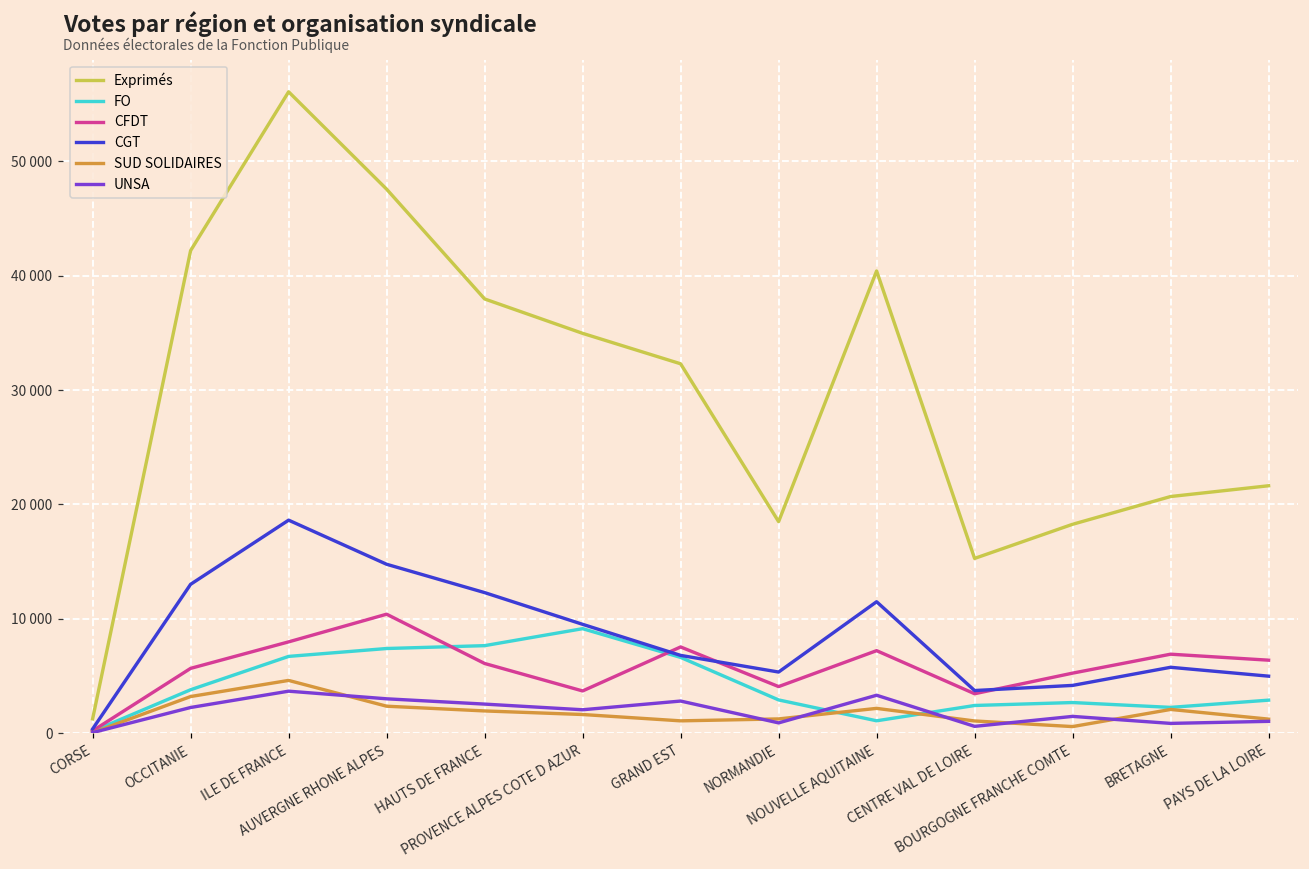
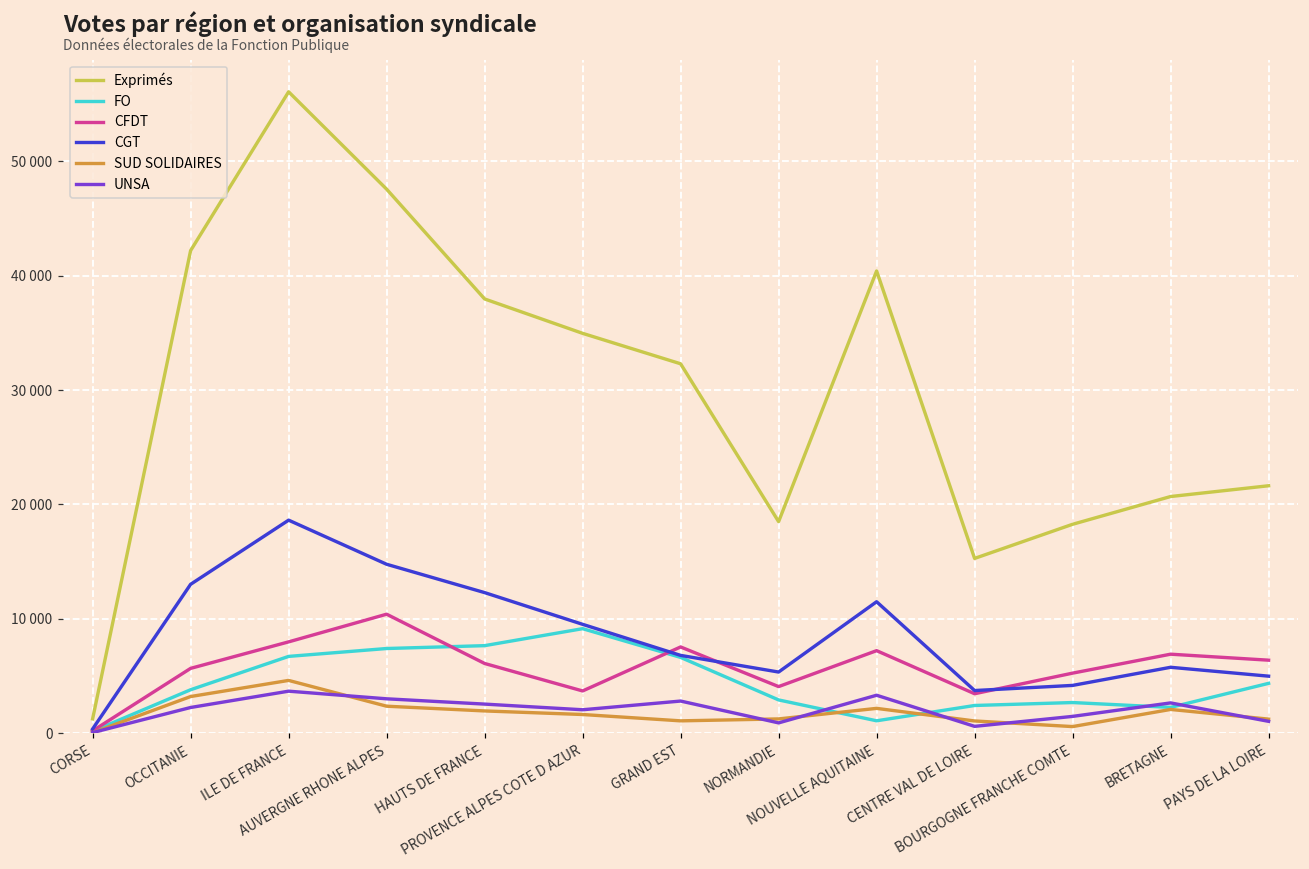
UNSA, BRETAGNE: 900 -> 2700
FO, PAYS DE LA LOIRE: 2900 -> 4400
